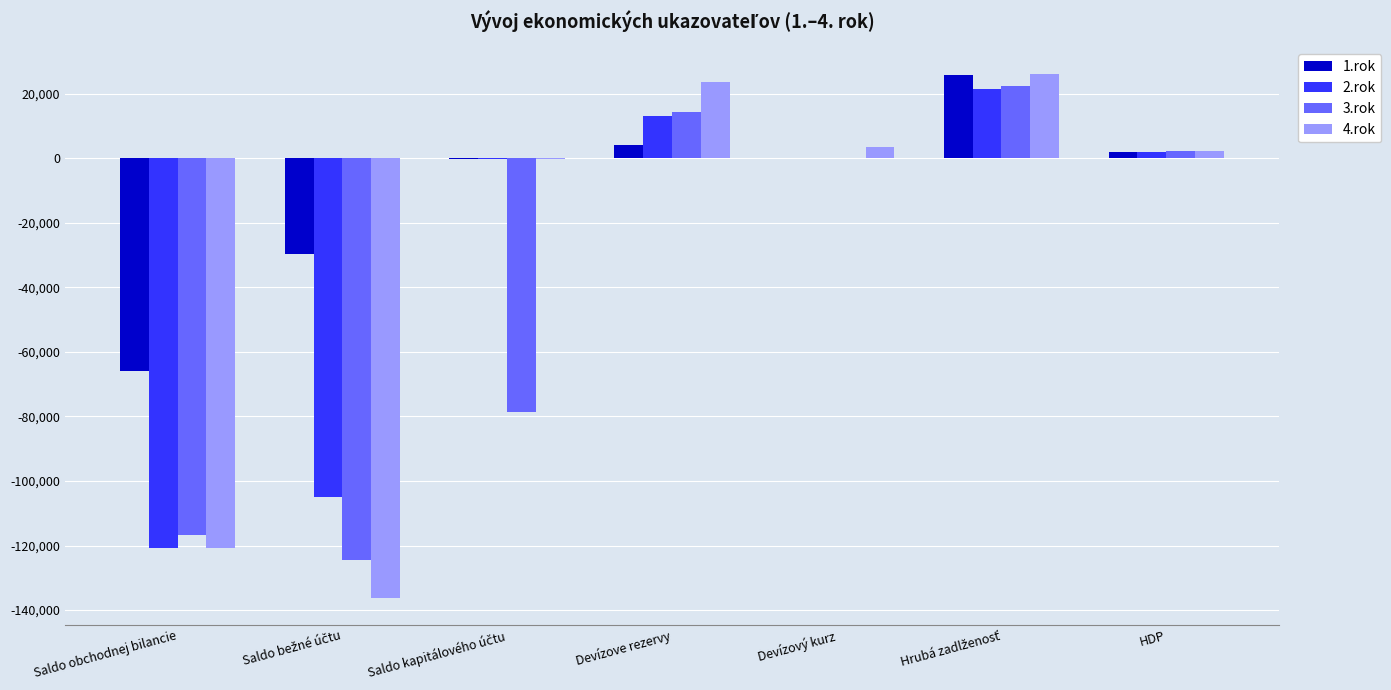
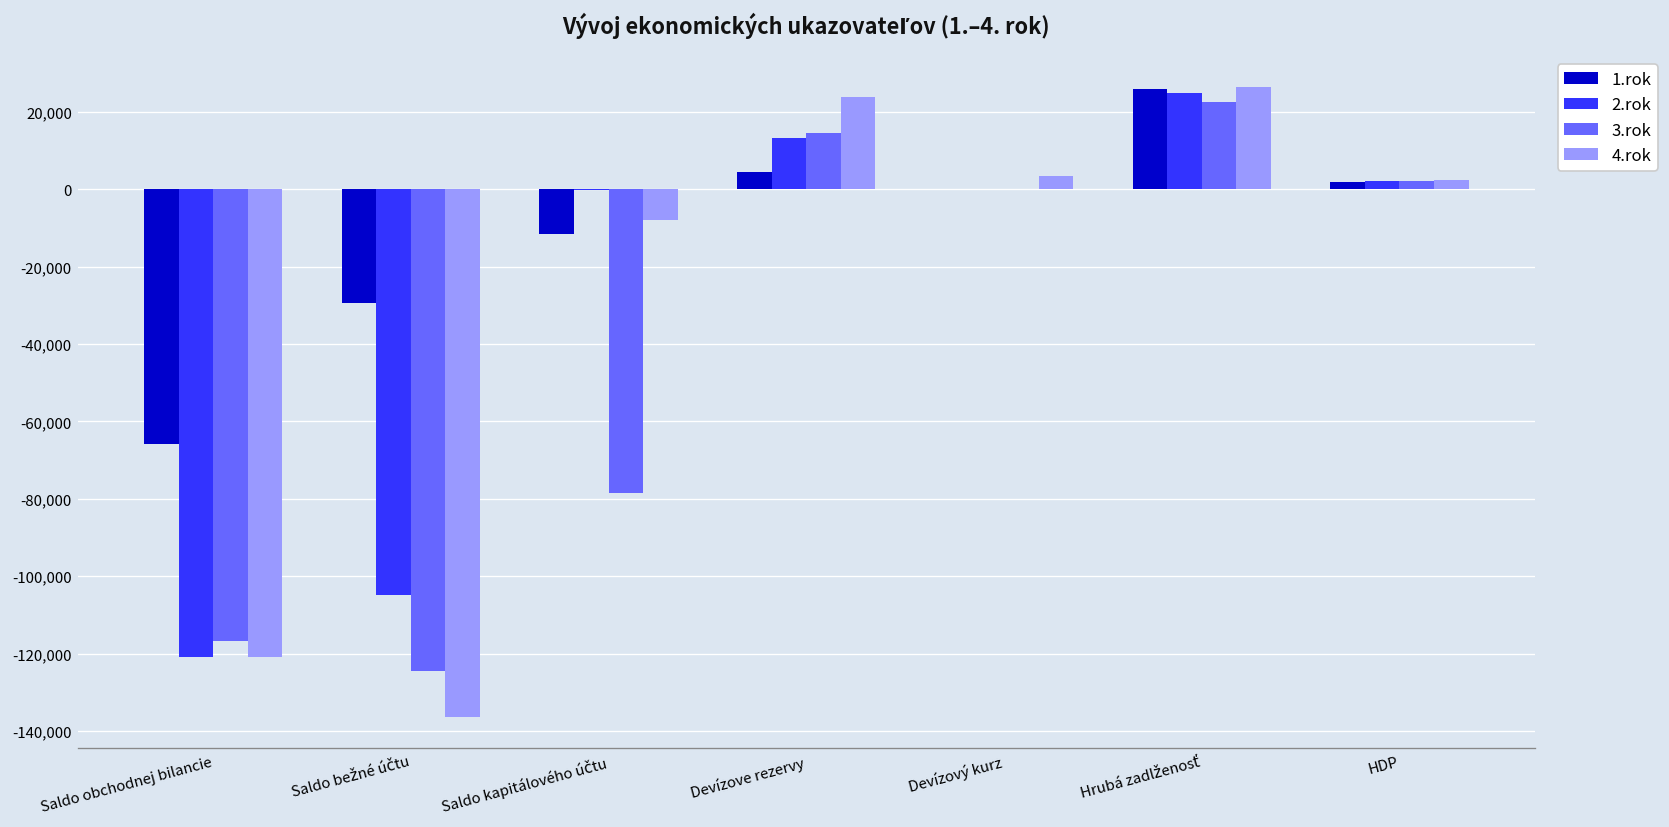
1.rok, Saldo kapitálového účtu: 0 -> -12,000
4.rok, Saldo kapitálového účtu: 0 -> -8,000
2.rok, Hrubá zadlženosť: 22,000 -> 25,000
